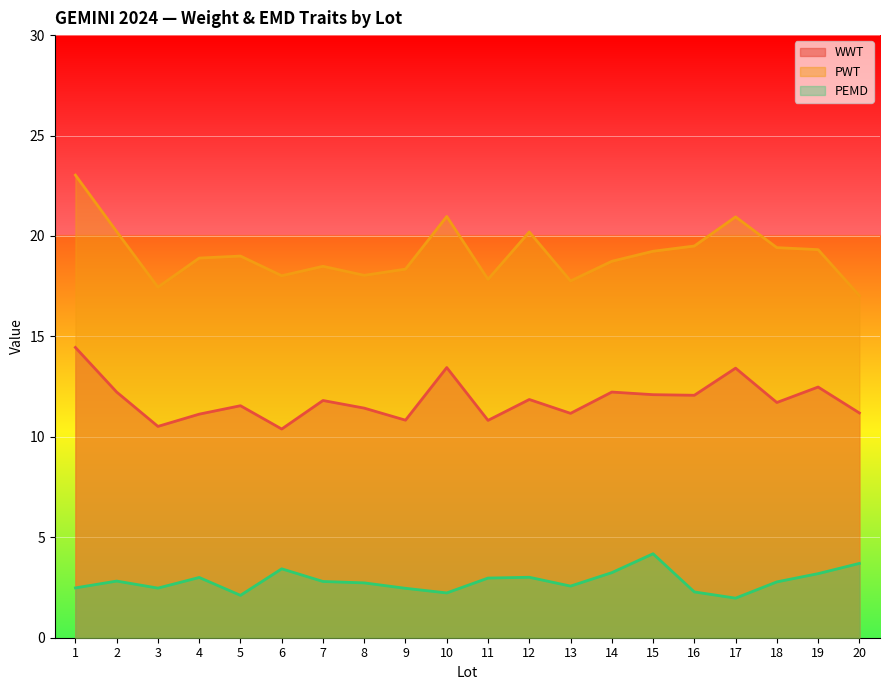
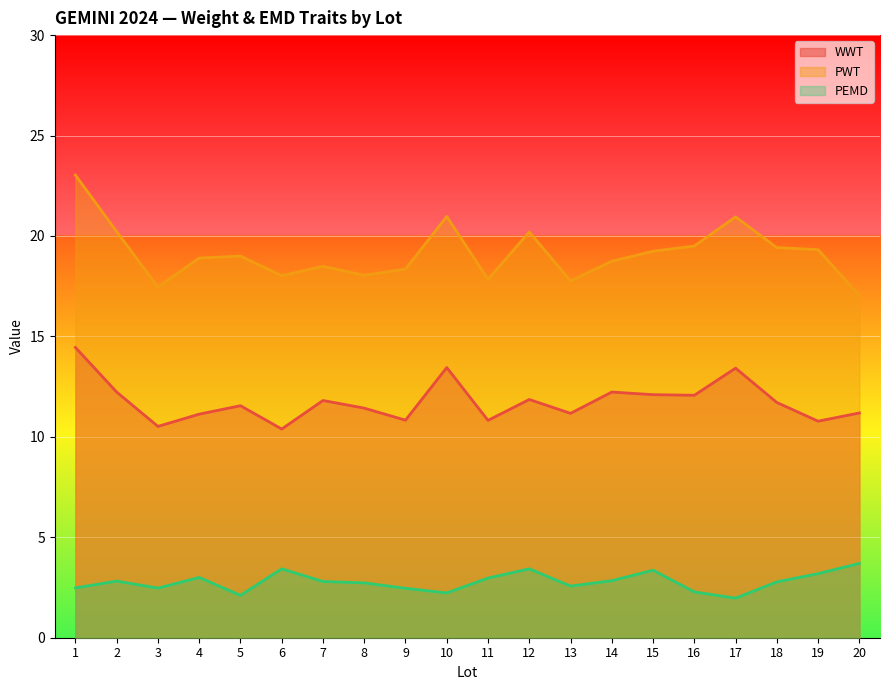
PEMD, 12: 3.0 -> 3.4
PEMD, 14: 3.2 -> 2.8
PEMD, 15: 4.2 -> 3.4
WWT, 19: 12.5 -> 10.8
